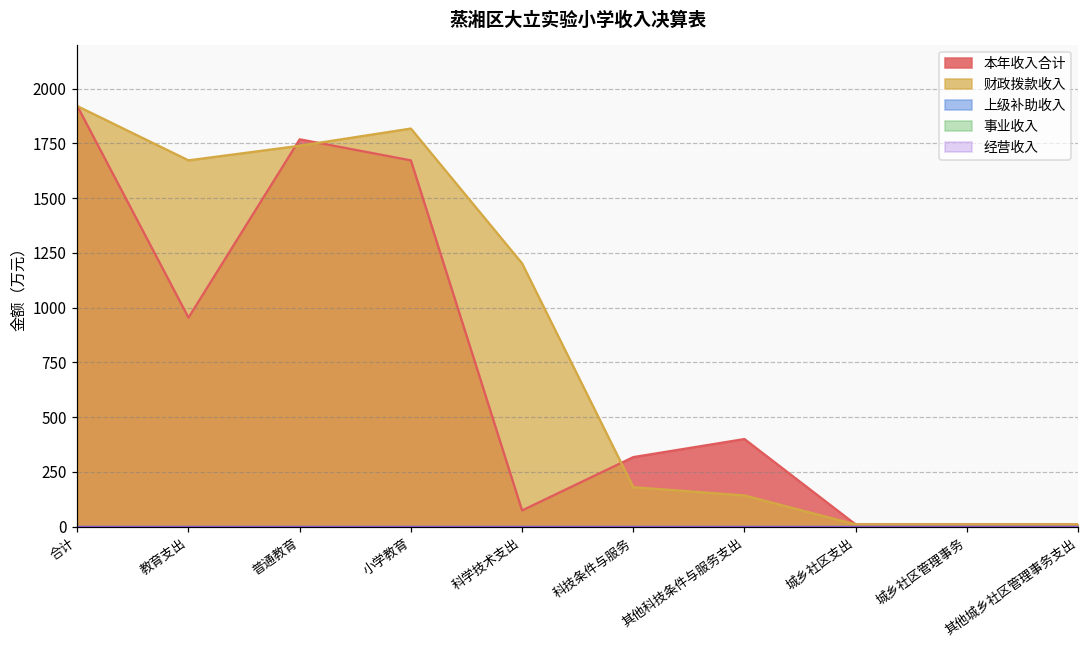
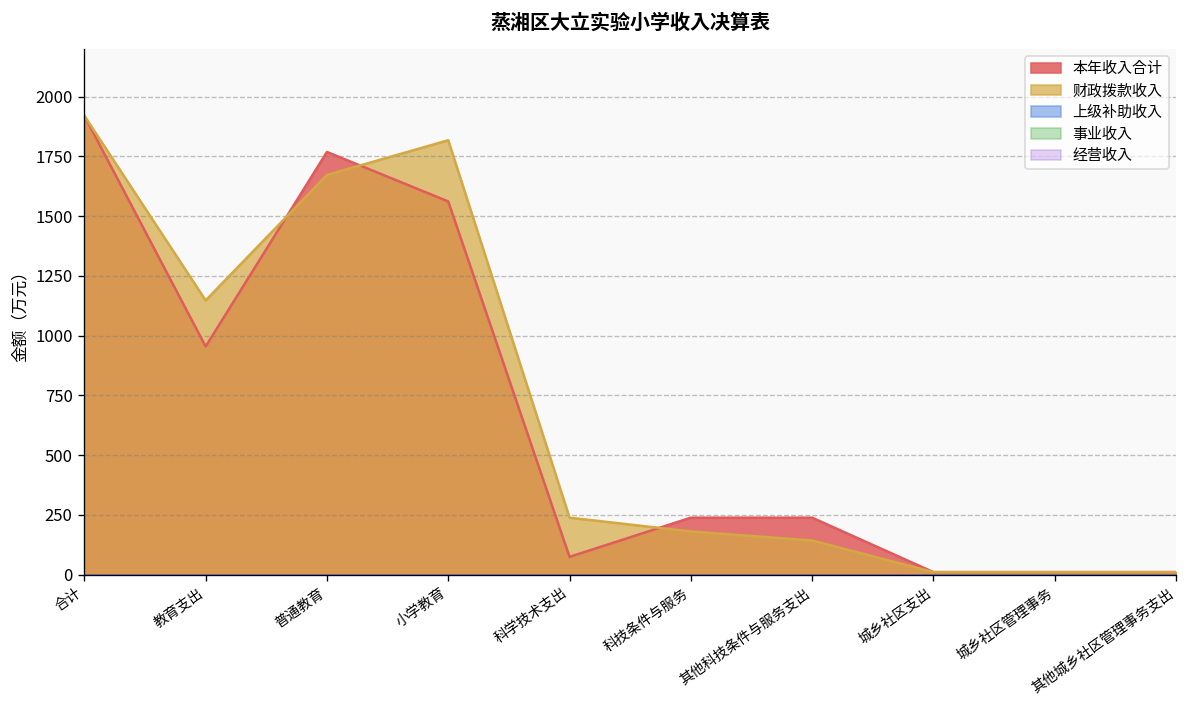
财政拨款收入, 教育支出: 1670 -> 1150
财政拨款收入, 普通教育: 1740 -> 1670
本年收入合计, 小学教育: 1670 -> 1560
财政拨款收入, 科学技术支出: 1200 -> 240
本年收入合计, 科技条件与服务: 320 -> 240
本年收入合计, 其他科技条件与服务支出: 400 -> 240
